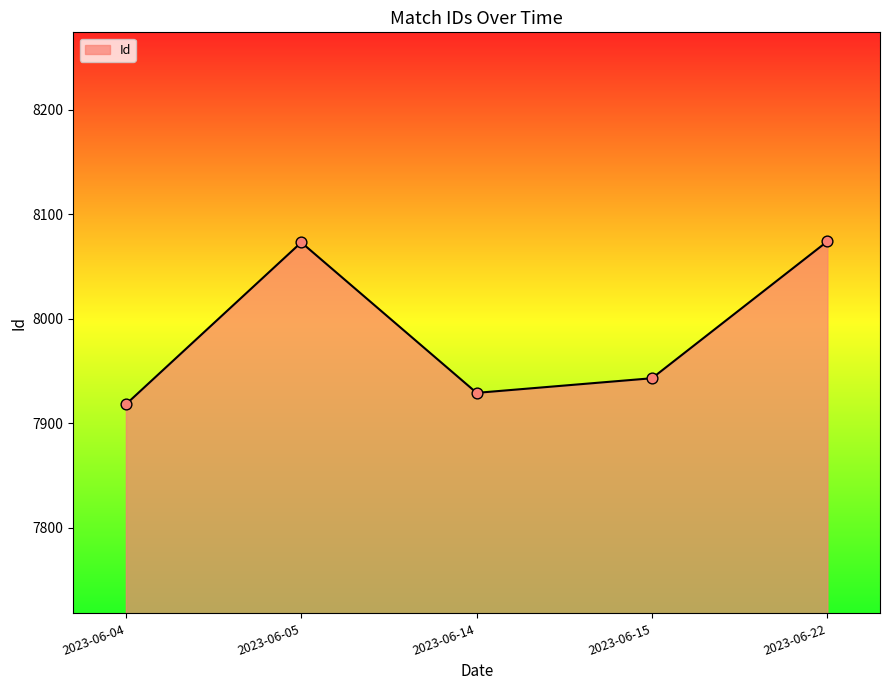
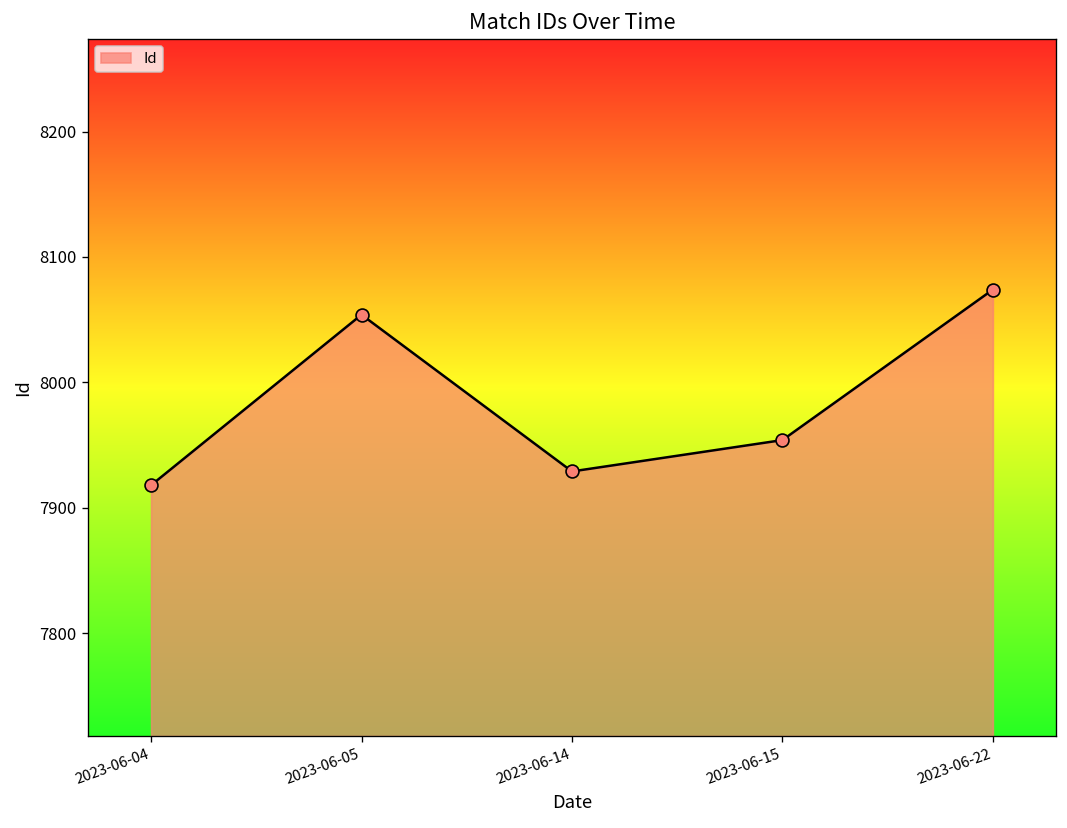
2023-06-05: 8073 -> 8054
2023-06-15: 7943 -> 7954
